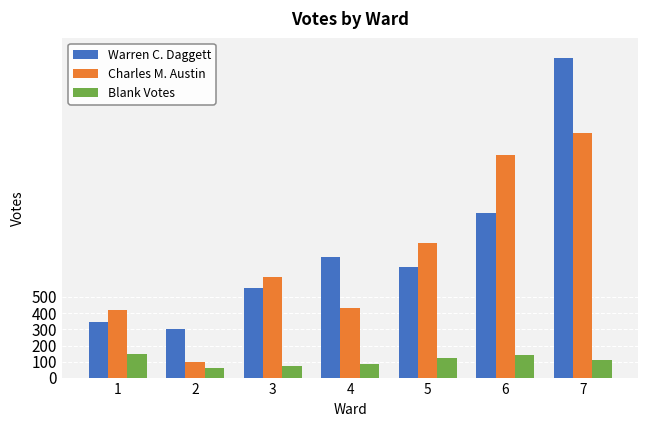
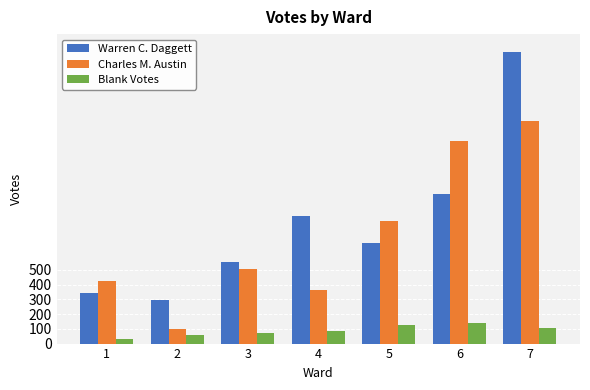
Blank Votes, 1: 150 -> 30
Charles M. Austin, 3: 620 -> 510
Warren C. Daggett, 4: 750 -> 870
Charles M. Austin, 4: 430 -> 370
